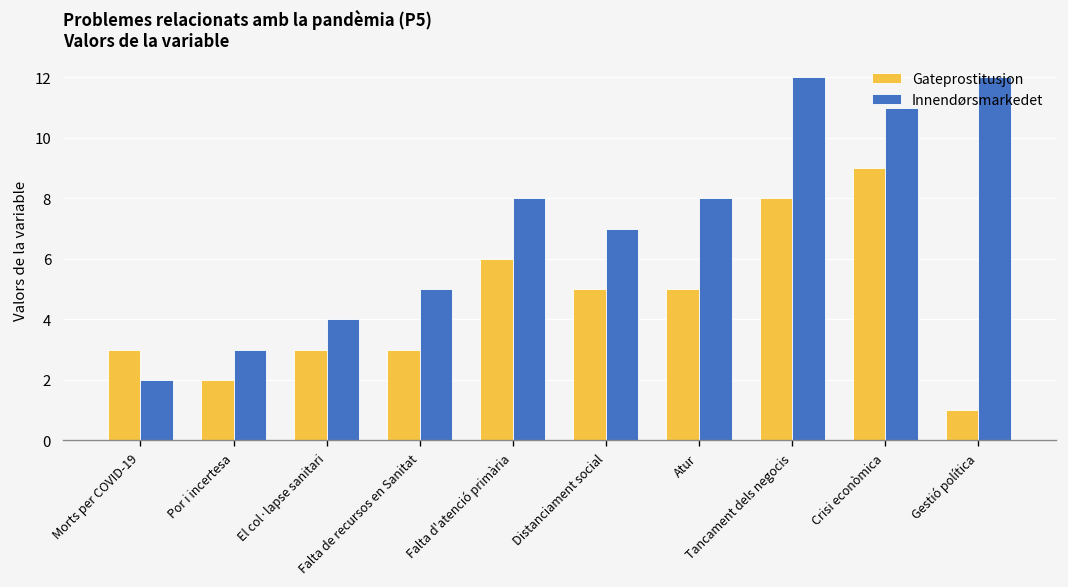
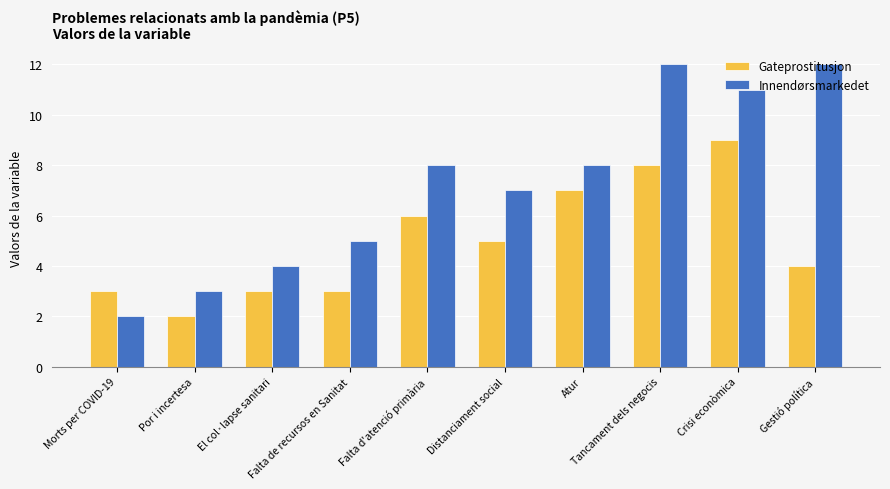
Gateprostitusjon, Atur: 5 -> 7
Gateprostitusjon, Gestió política: 1 -> 4
